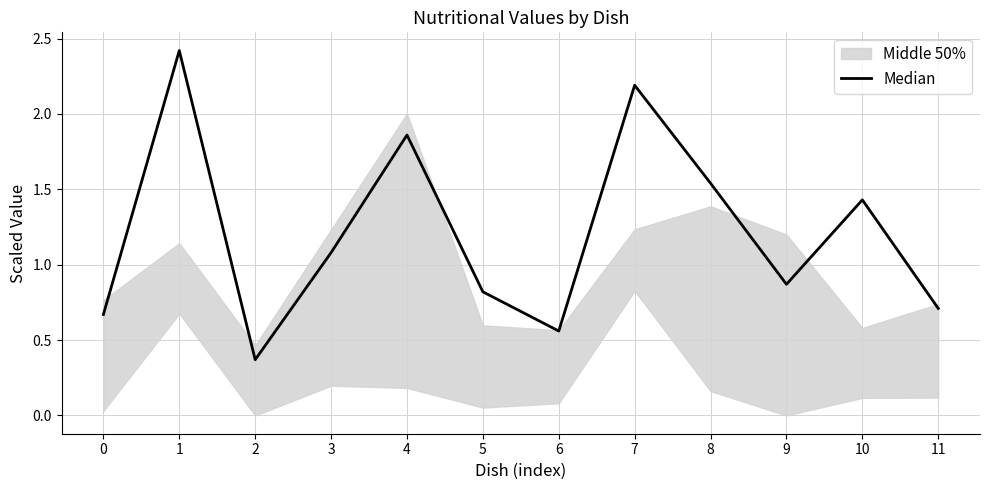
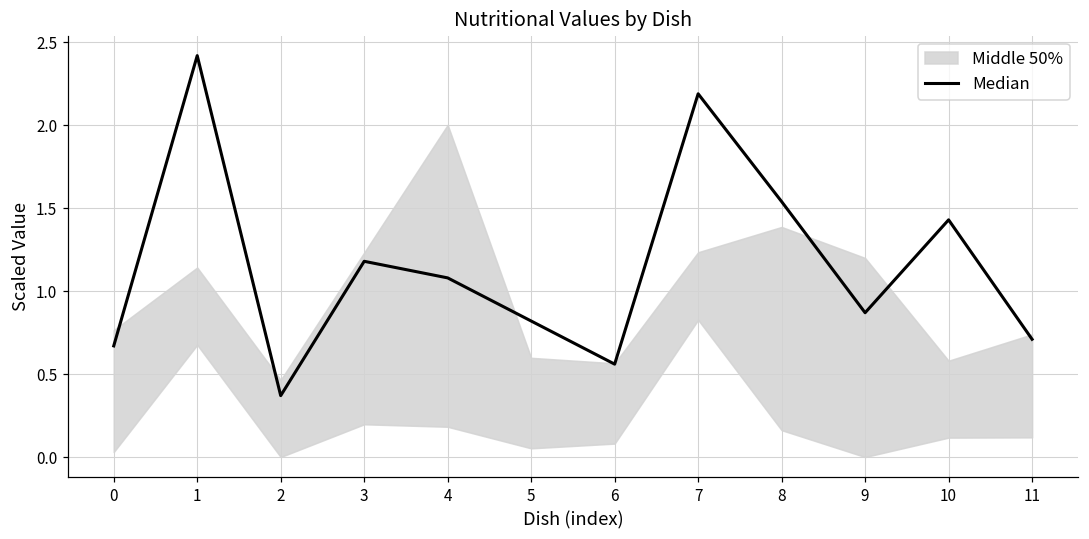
Median, 3: 1.08 -> 1.18
Median, 4: 1.86 -> 1.08
